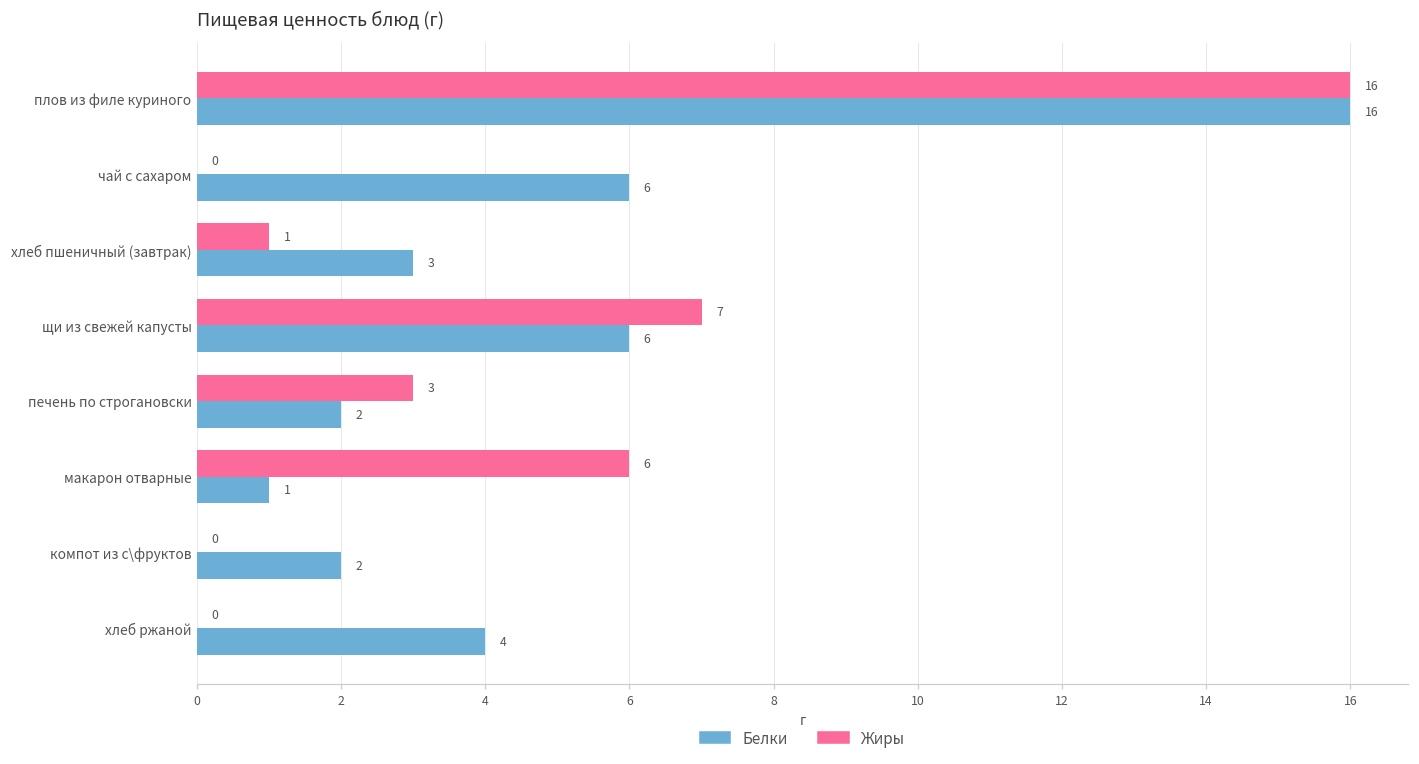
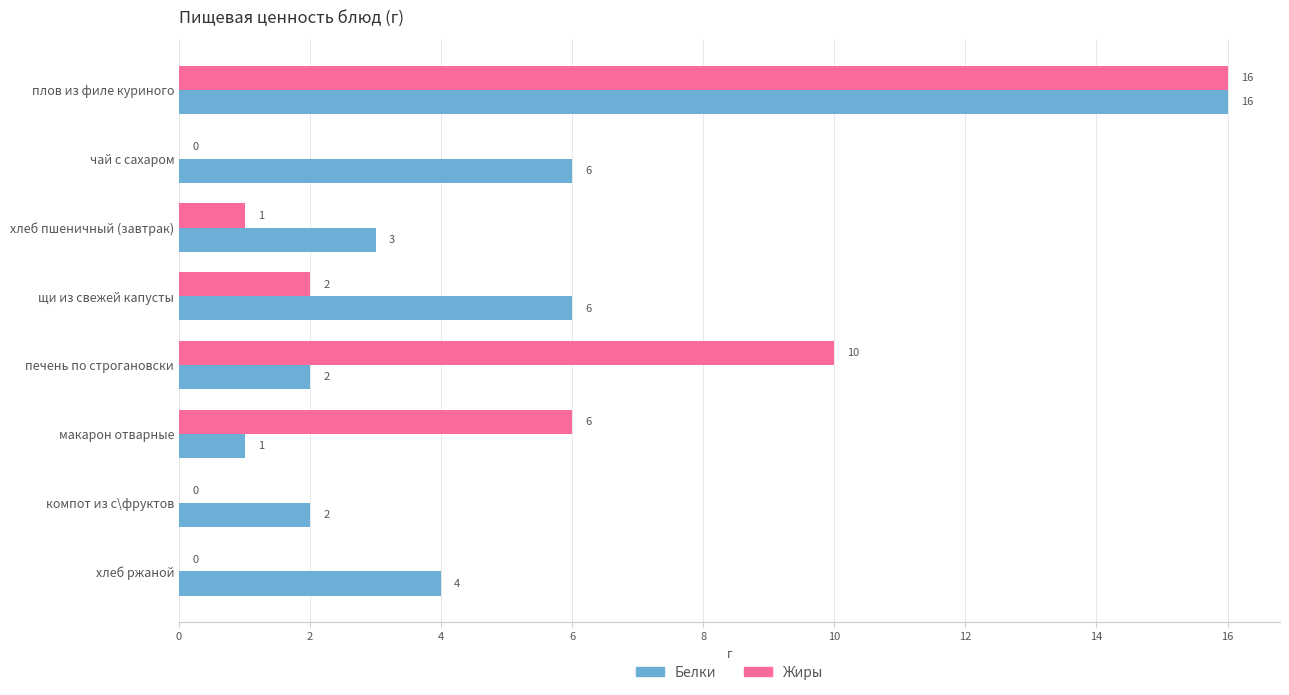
Жиры, щи из свежей капусты: 7 -> 2
Жиры, печень по строгановски: 3 -> 10
